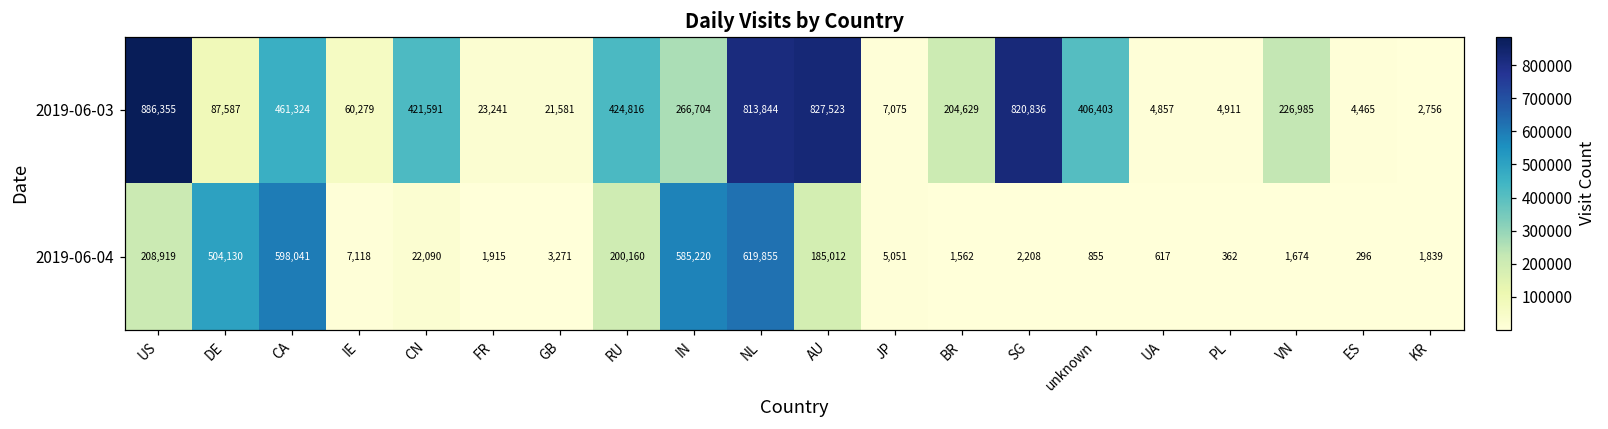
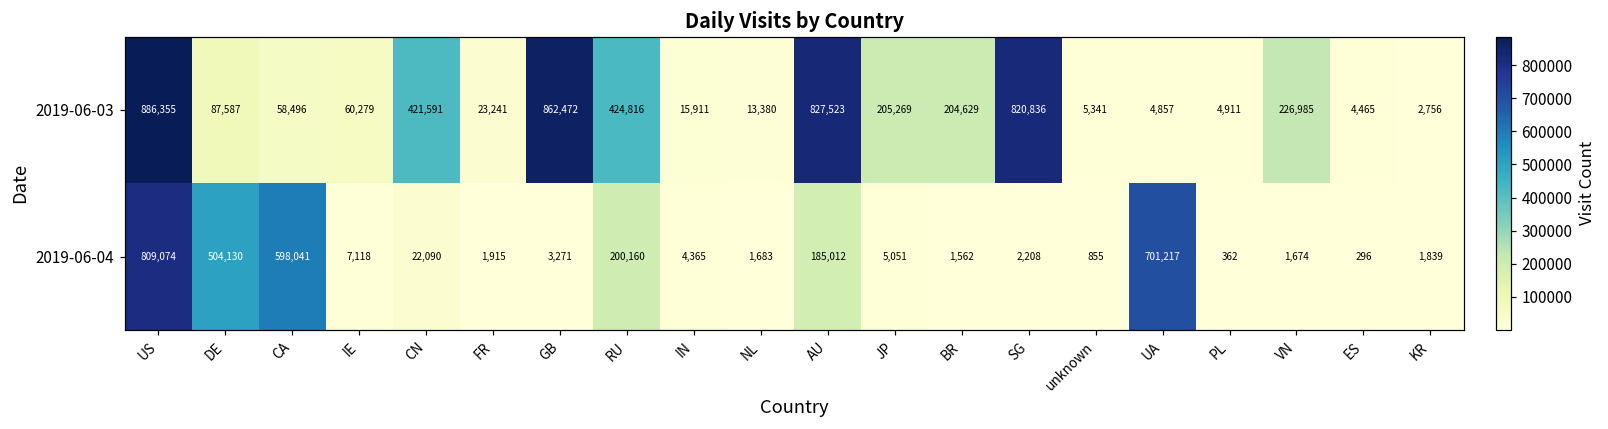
2019-06-03, CA: 461,324 -> 58,496
2019-06-03, GB: 21,581 -> 862,472
2019-06-03, IN: 266,704 -> 15,911
2019-06-03, NL: 813,844 -> 13,380
2019-06-03, JP: 7,075 -> 205,269
2019-06-03, unknown: 406,403 -> 5,341
2019-06-04, US: 208,919 -> 809,074
2019-06-04, IN: 585,220 -> 4,365
2019-06-04, NL: 619,855 -> 1,683
2019-06-04, UA: 617 -> 701,217
